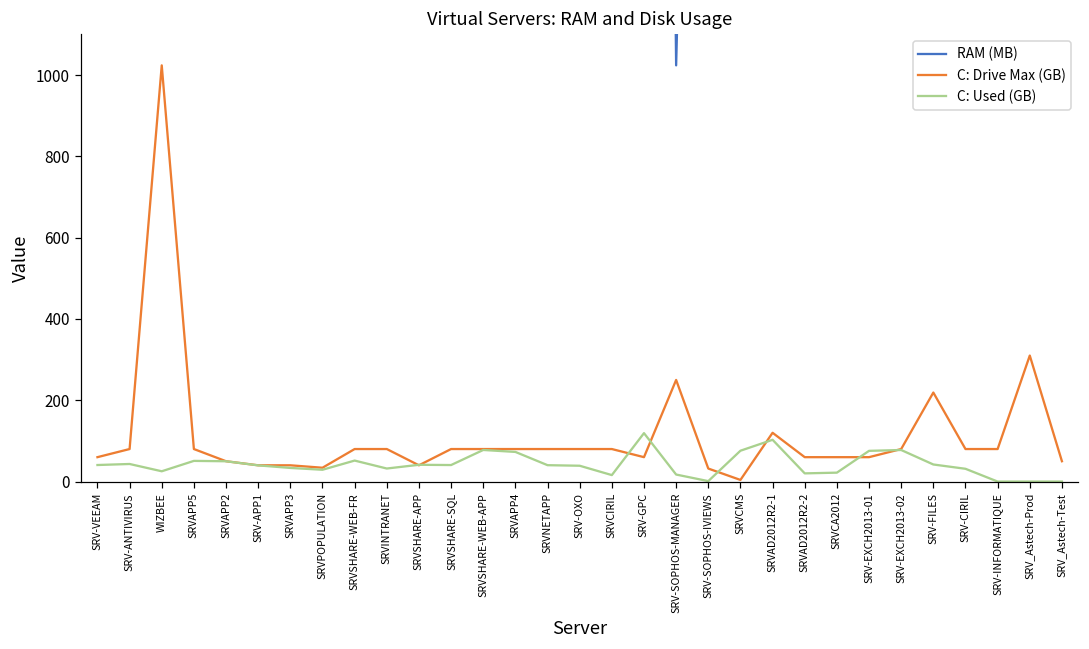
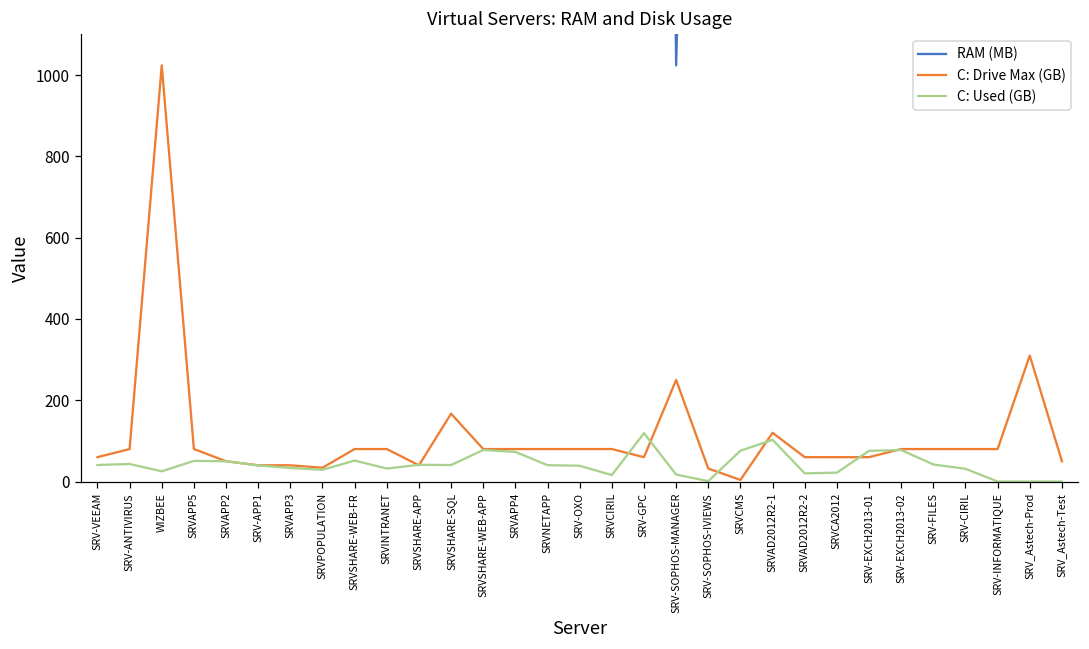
C: Drive Max (GB), SRVSHARE-SQL: 80 -> 170
C: Drive Max (GB), SRV-FILES: 220 -> 80
